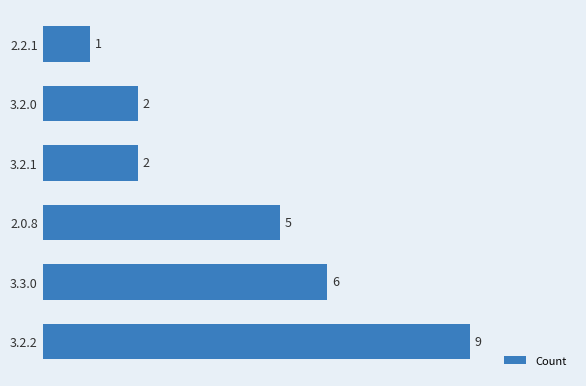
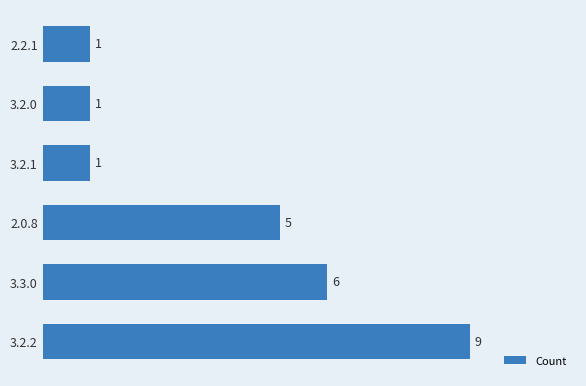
3.2.0: 2 -> 1
3.2.1: 2 -> 1
